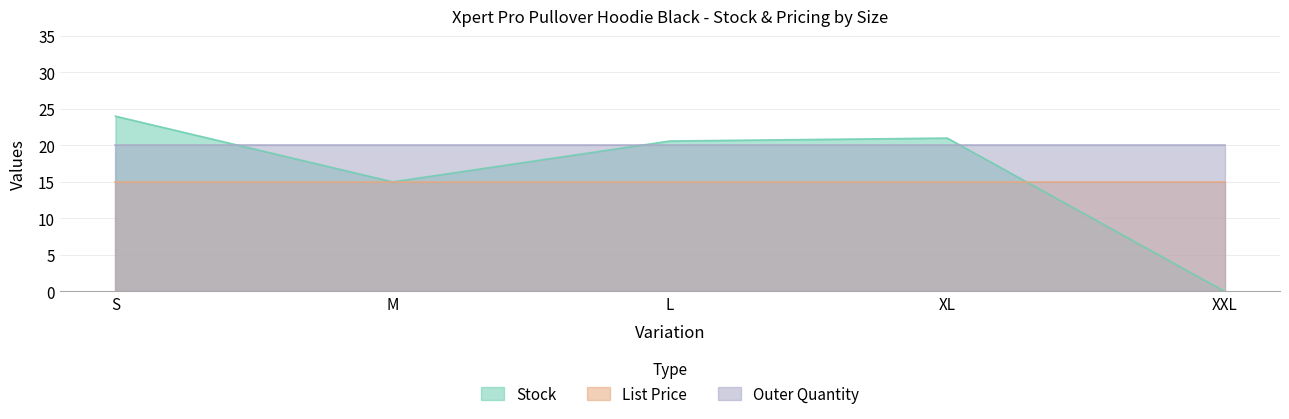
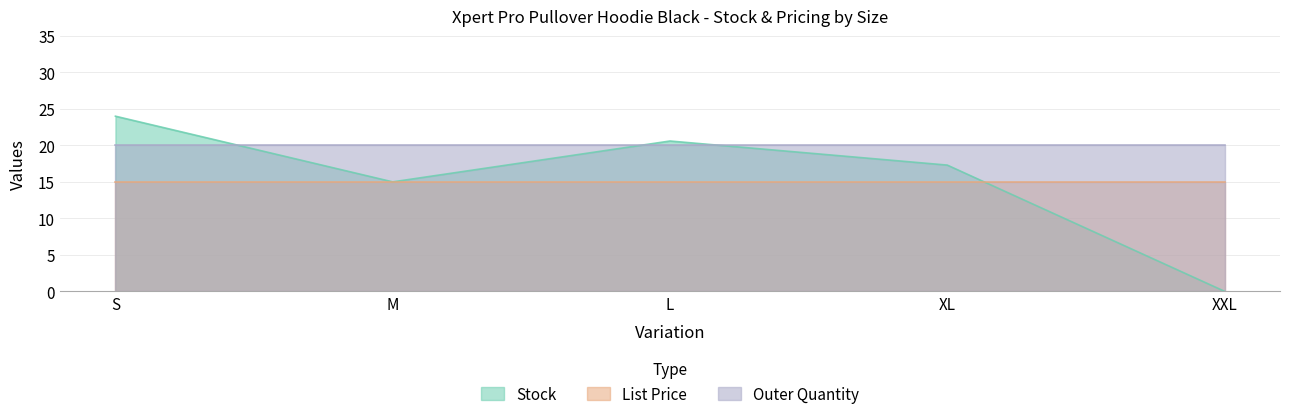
Stock, XL: 21 -> 17
